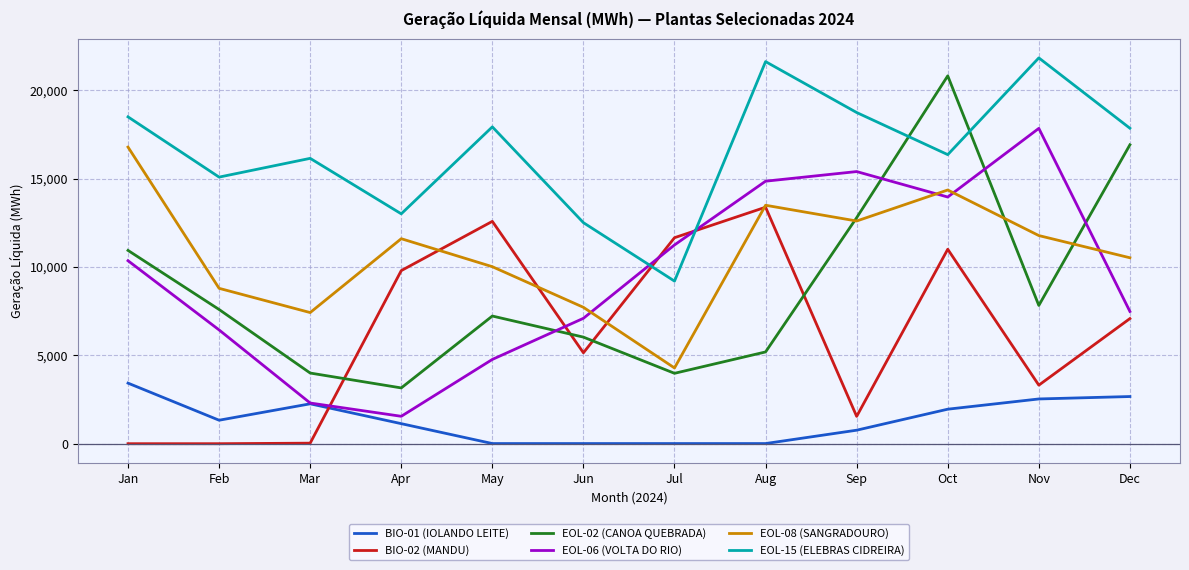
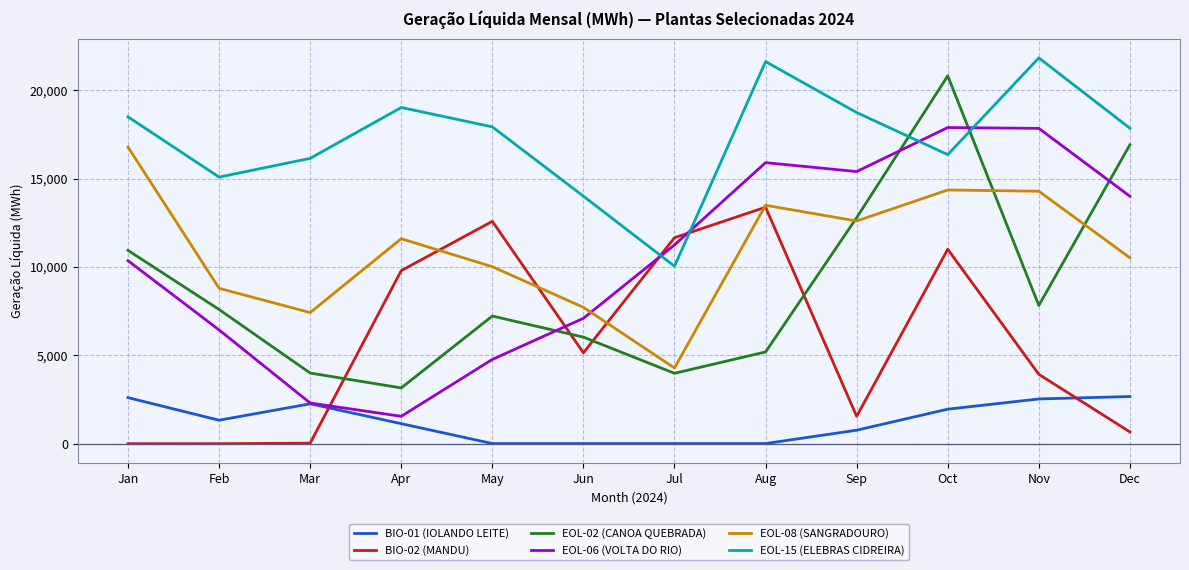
BIO-01 (IOLANDO LEITE), Jan: 3,400 -> 2,600
EOL-15 (ELEBRAS CIDREIRA), Apr: 13,000 -> 19,000
EOL-15 (ELEBRAS CIDREIRA), Jun: 12,500 -> 14,000
EOL-15 (ELEBRAS CIDREIRA), Jul: 9,200 -> 10,000
EOL-06 (VOLTA DO RIO), Aug: 14,900 -> 15,900
EOL-06 (VOLTA DO RIO), Oct: 14,000 -> 17,900
BIO-02 (MANDU), Nov: 3,300 -> 3,900
EOL-08 (SANGRADOURO), Nov: 11,800 -> 14,300
BIO-02 (MANDU), Dec: 7,100 -> 700
EOL-06 (VOLTA DO RIO), Dec: 7,500 -> 14,000
